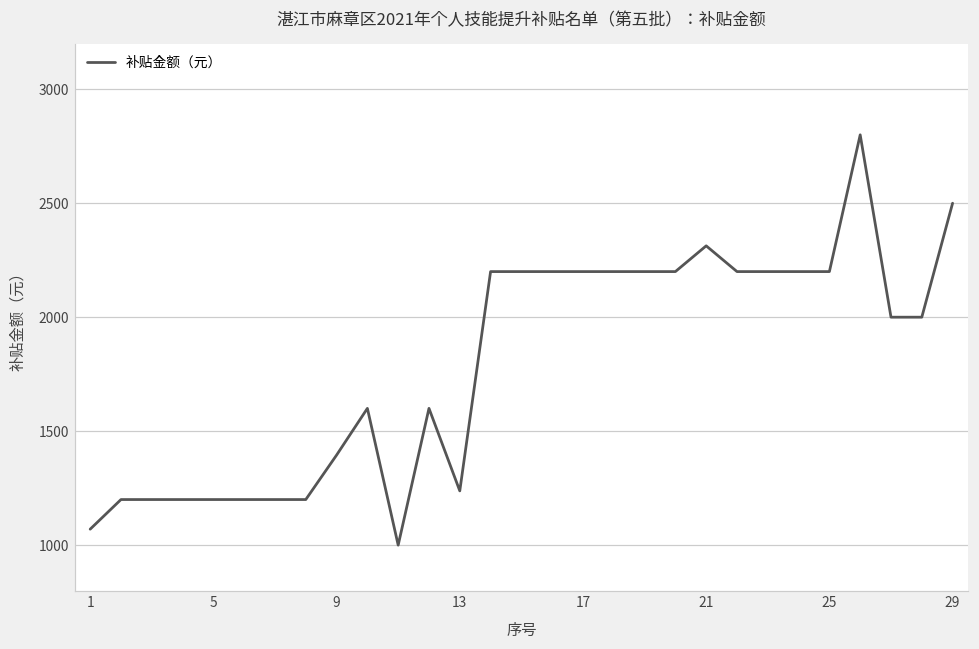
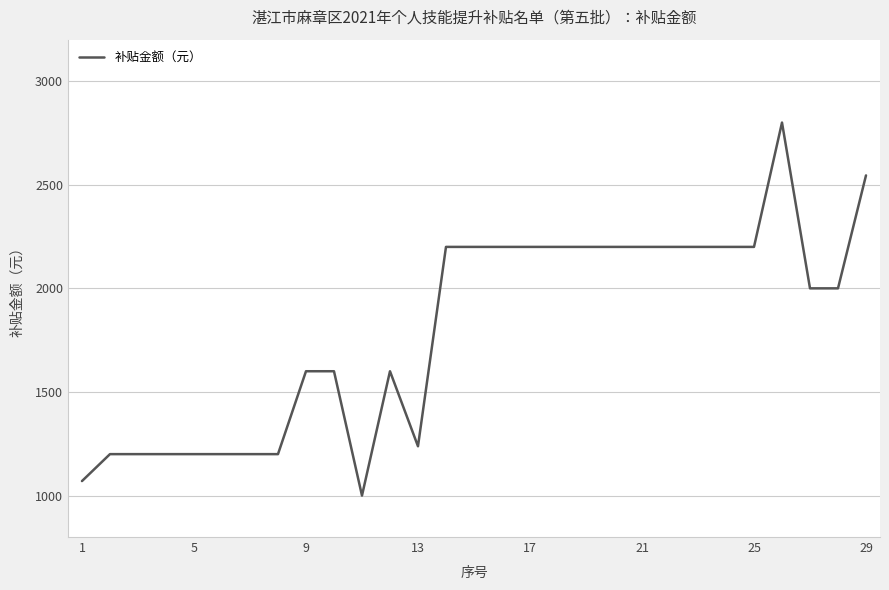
9: 1400 -> 1600
21: 2310 -> 2200
29: 2500 -> 2550
